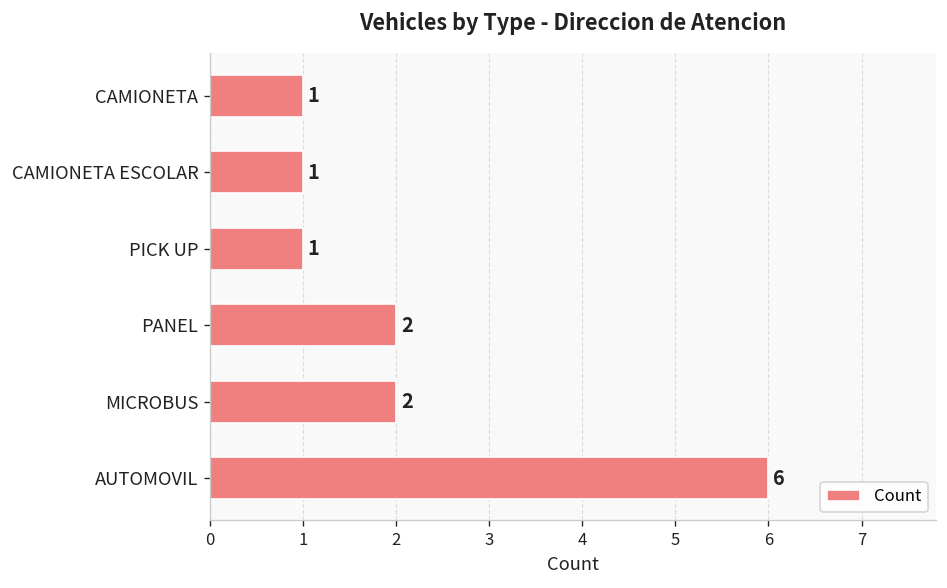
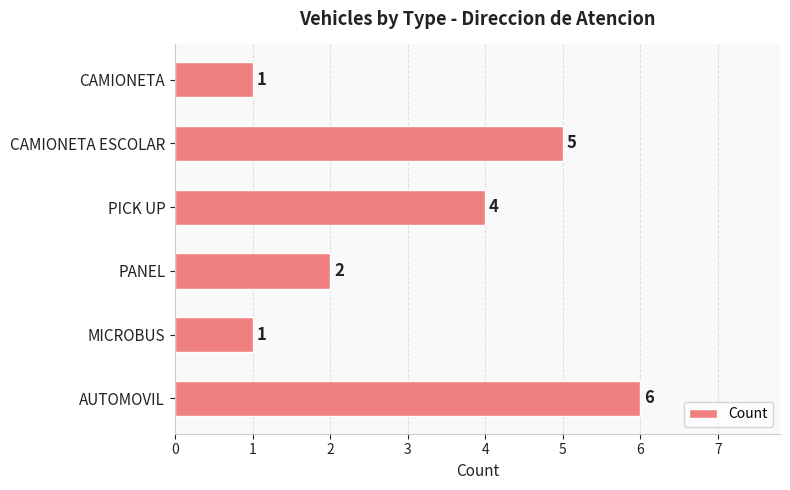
CAMIONETA ESCOLAR: 1 -> 5
PICK UP: 1 -> 4
MICROBUS: 2 -> 1
